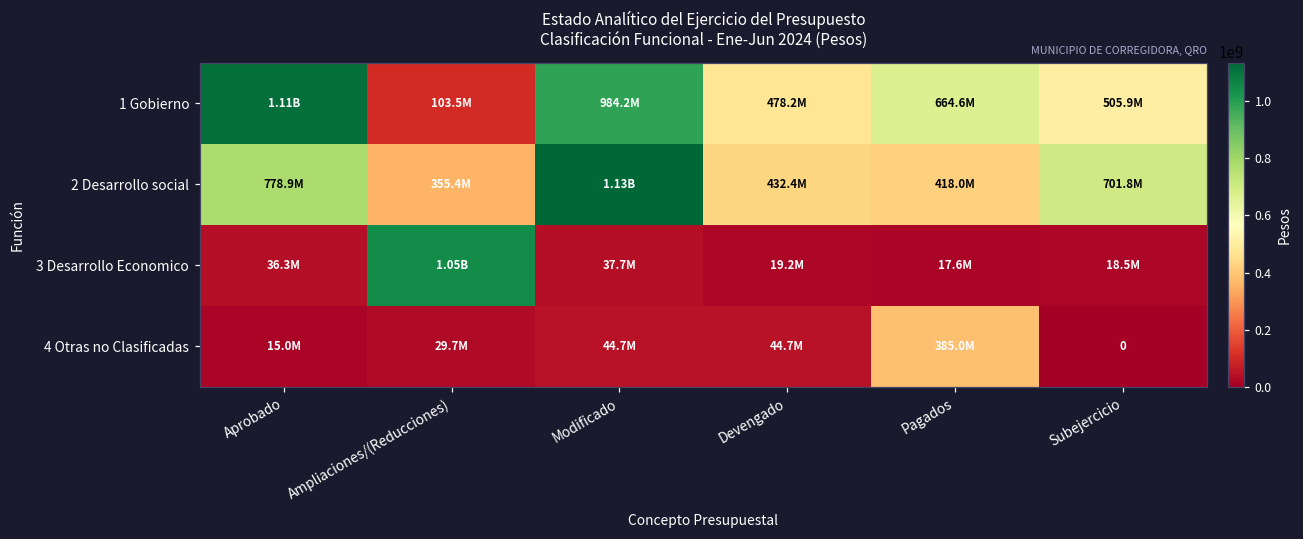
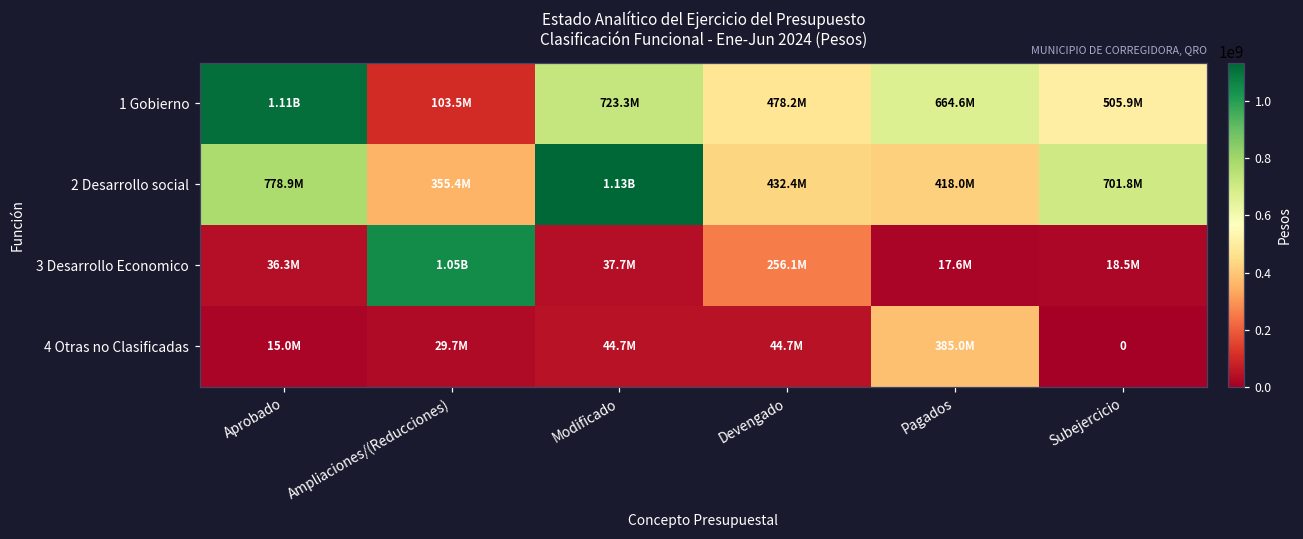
1 Gobierno, Modificado: 984.2M -> 723.3M
3 Desarrollo Economico, Devengado: 19.2M -> 256.1M
